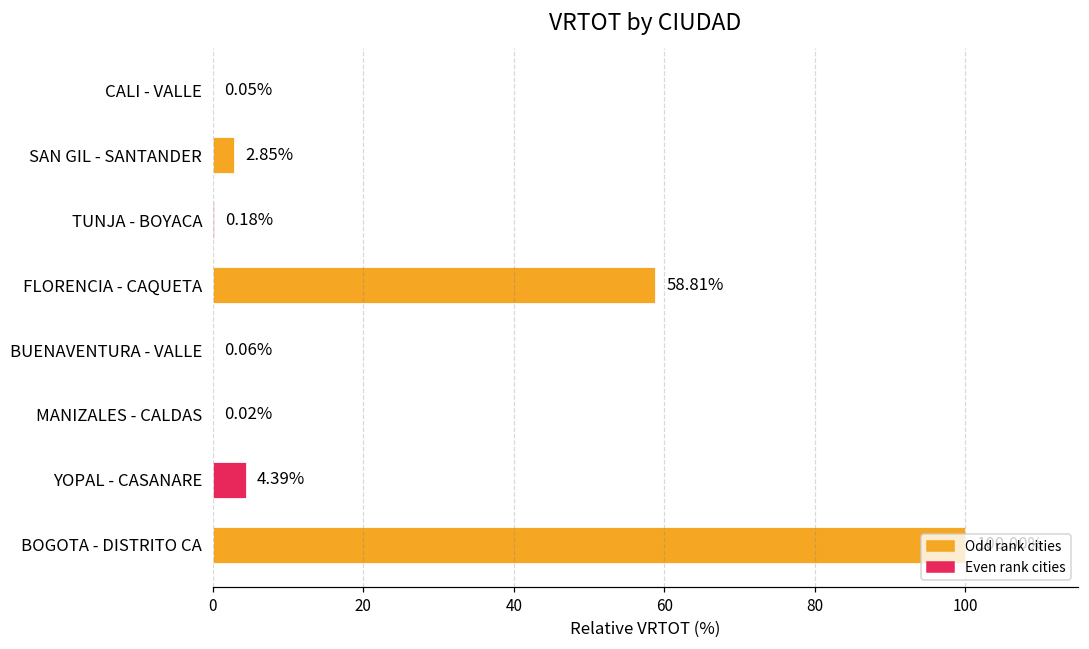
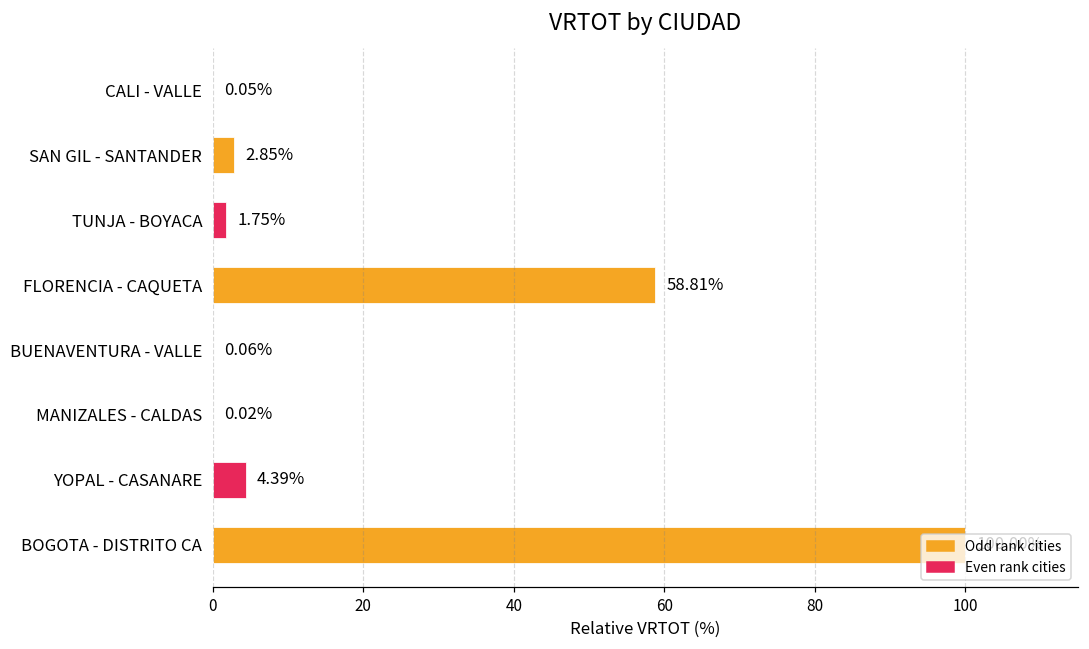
TUNJA - BOYACA: 0.18% -> 1.75%
